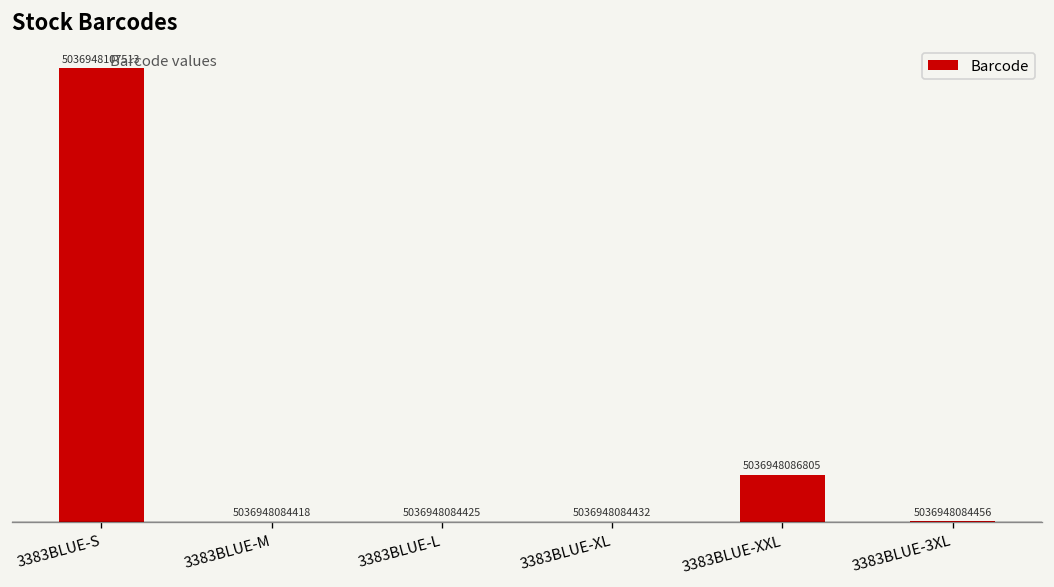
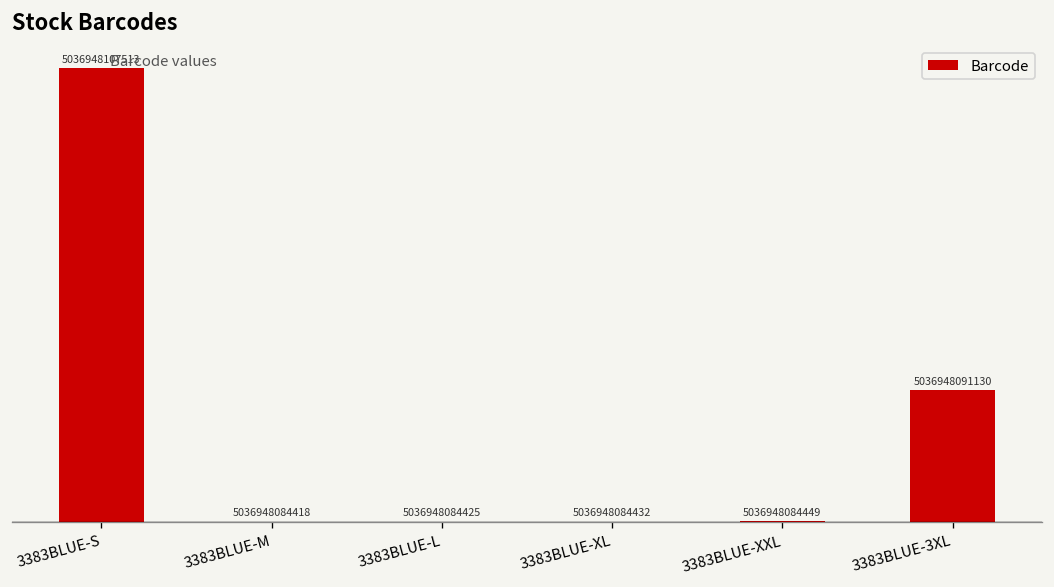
3383BLUE-XXL: 5036948086805 -> 5036948084449
3383BLUE-3XL: 5036948084456 -> 5036948091130
